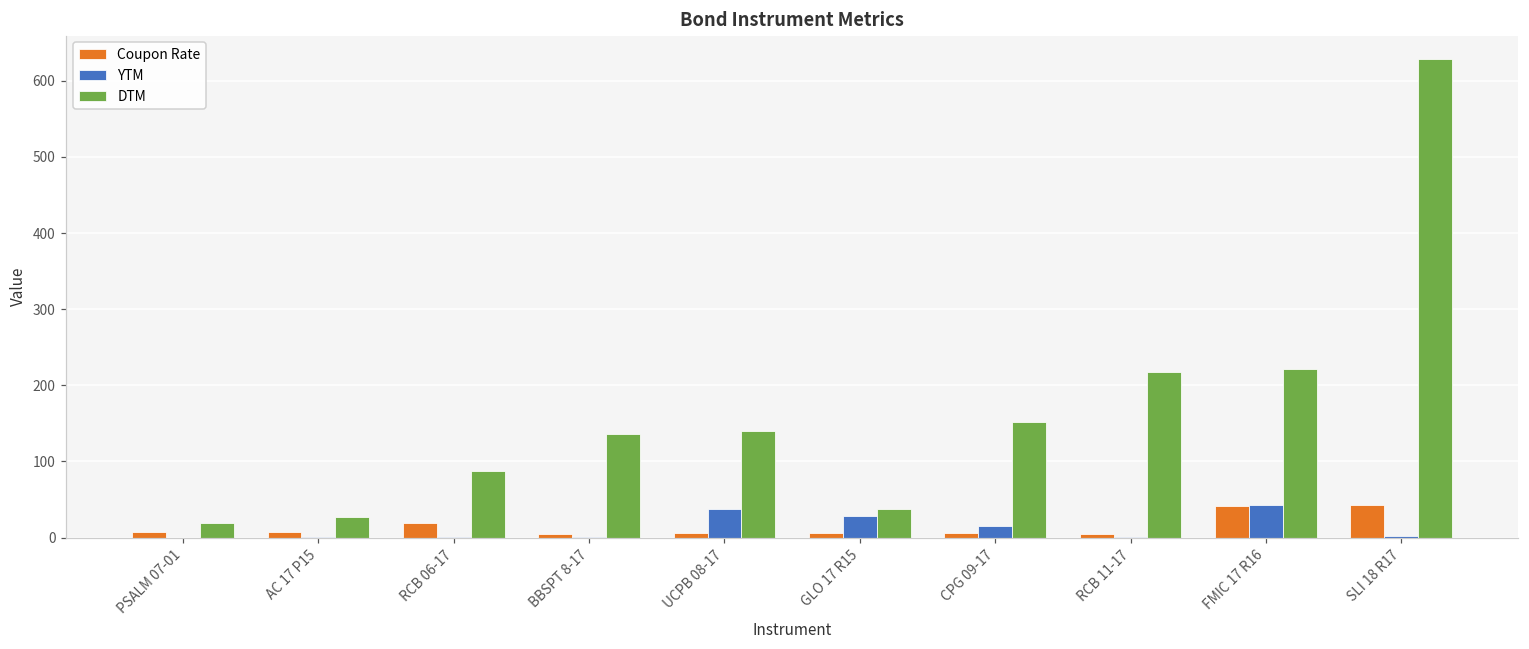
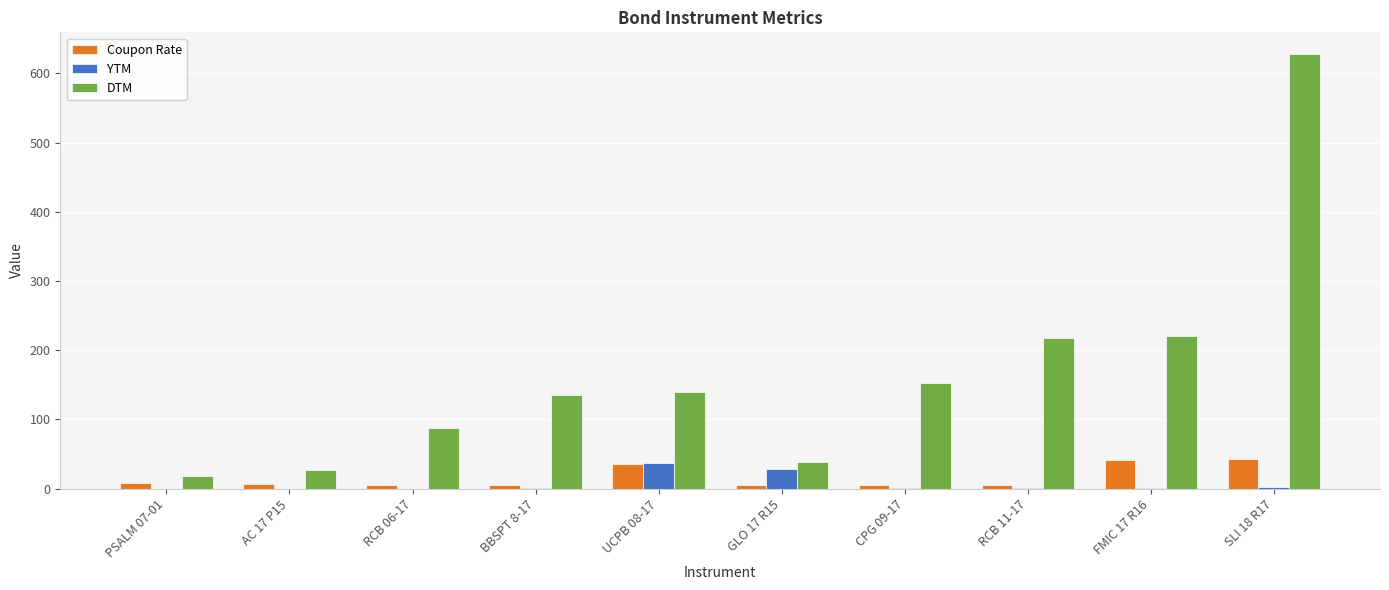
Coupon Rate, RCB 06-17: 20 -> 10
Coupon Rate, UCPB 08-17: 10 -> 40
YTM, CPG 09-17: 20 -> 0
YTM, FMIC 17 R16: 40 -> 0
